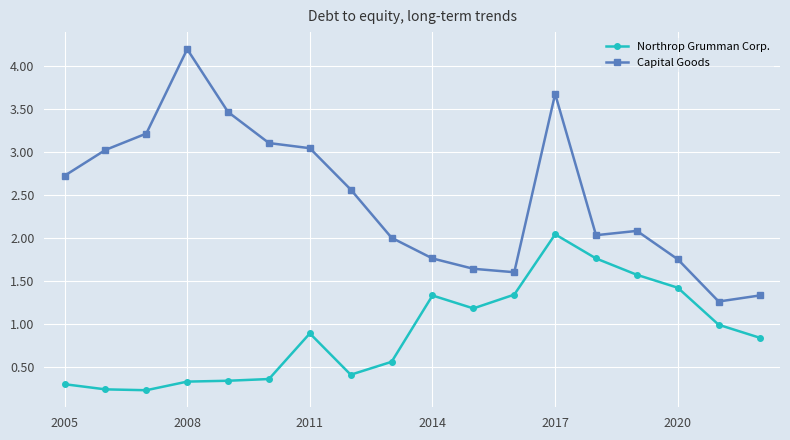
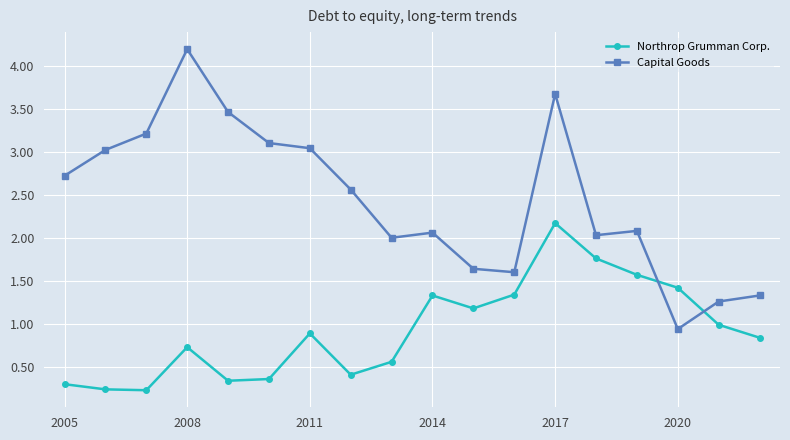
Northrop Grumman Corp., 2008: 0.3 -> 0.7
Capital Goods, 2014: 1.8 -> 2.1
Northrop Grumman Corp., 2017: 2.0 -> 2.2
Capital Goods, 2020: 1.8 -> 0.9
